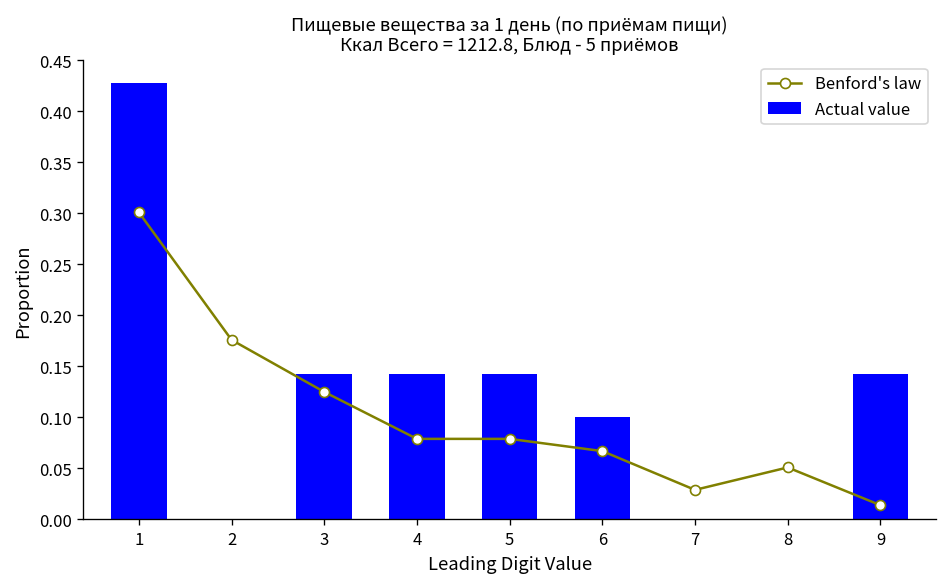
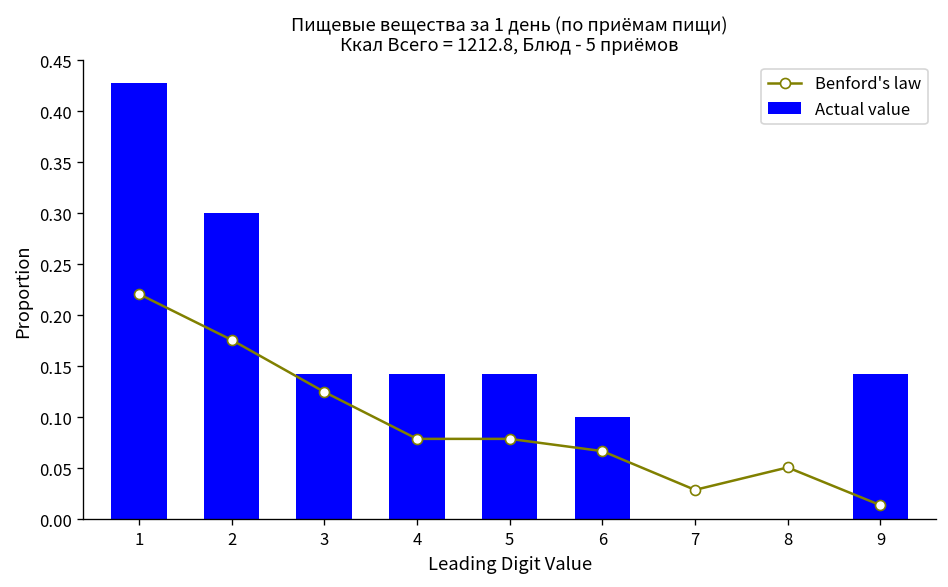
Benford's law, 1: 0.30 -> 0.22
Actual value, 2: 0.0 -> 0.3
